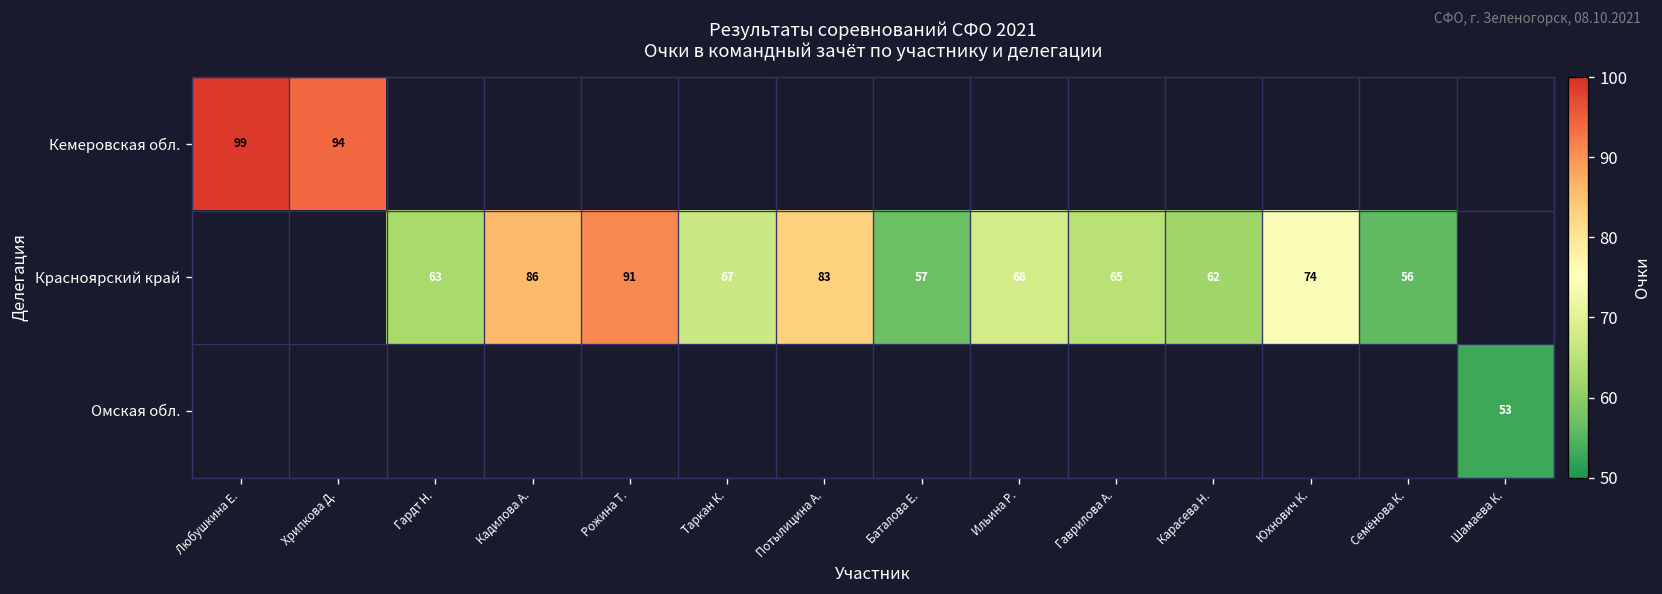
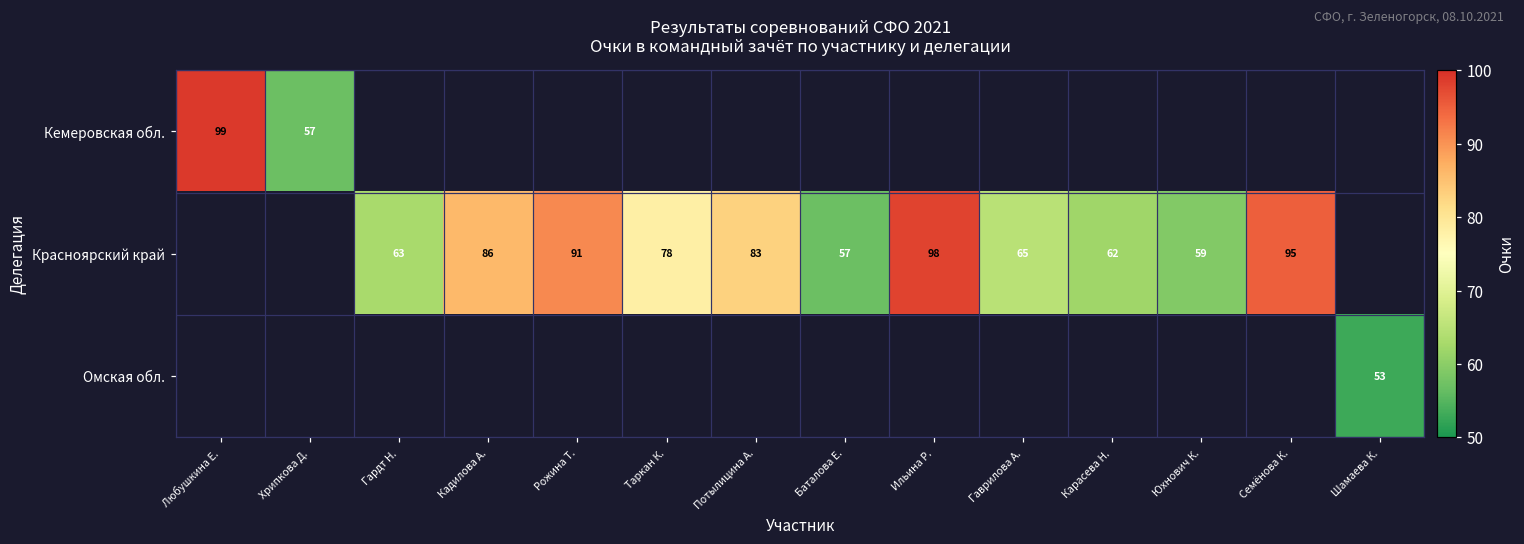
Кемеровская обл., Хрипкова Д.: 94 -> 57
Красноярский край, Таркан К.: 67 -> 78
Красноярский край, Ильина Р.: 68 -> 98
Красноярский край, Юхнович К.: 74 -> 59
Красноярский край, Семёнова К.: 56 -> 95
